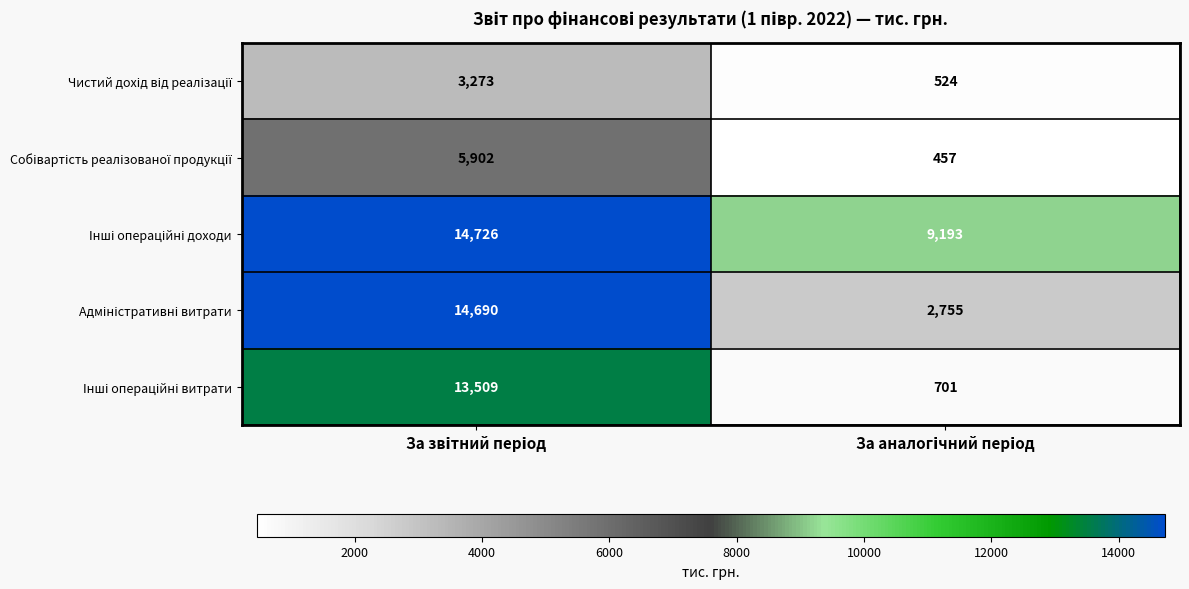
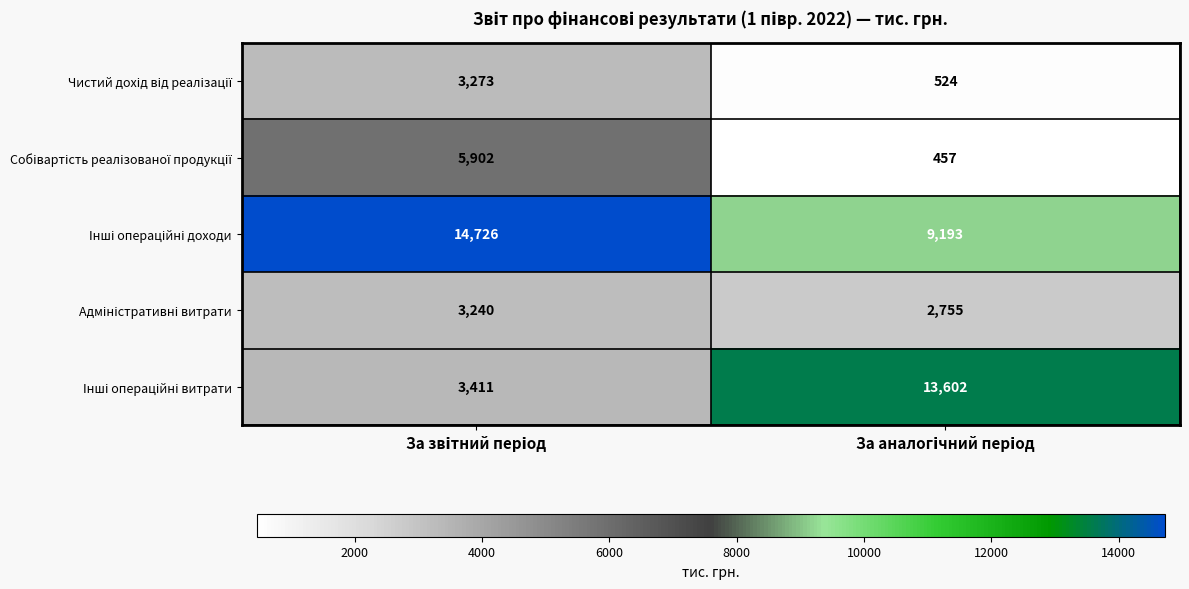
Адміністративні витрати, За звітний період: 14,690 -> 3,240
Інші операційні витрати, За звітний період: 13,509 -> 3,411
Інші операційні витрати, За аналогічний період: 701 -> 13,602
